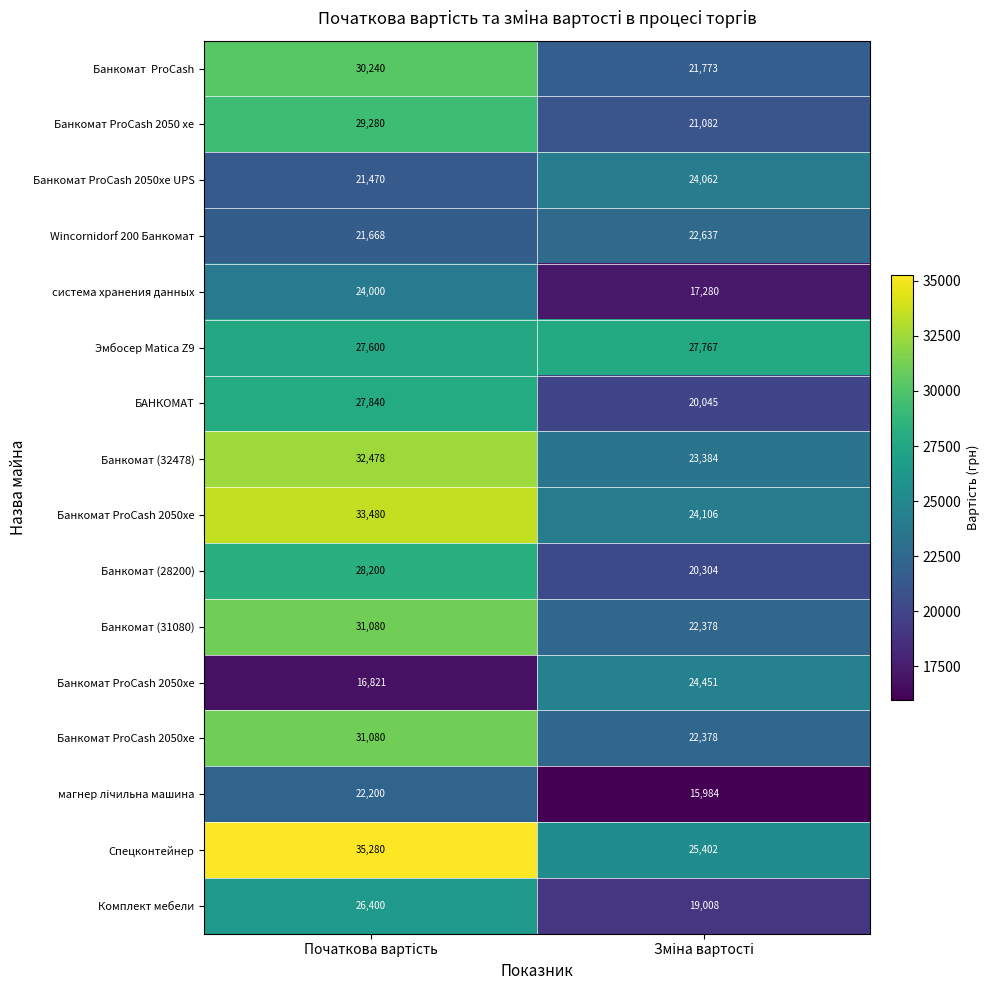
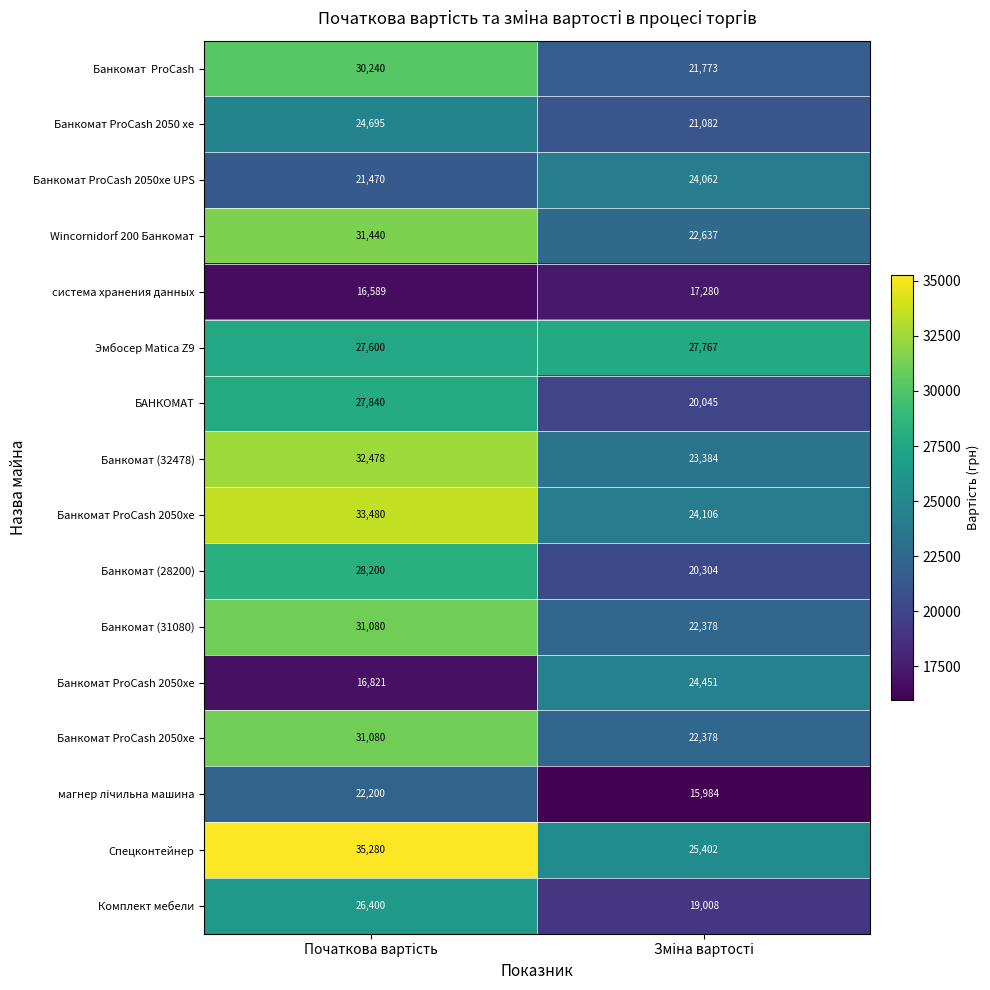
Банкомат ProCash 2050 xe, Початкова вартість: 29,280 -> 24,695
Wincornidorf 200 Банкомат, Початкова вартість: 21,668 -> 31,440
система хранения данных, Початкова вартість: 24,000 -> 16,589
